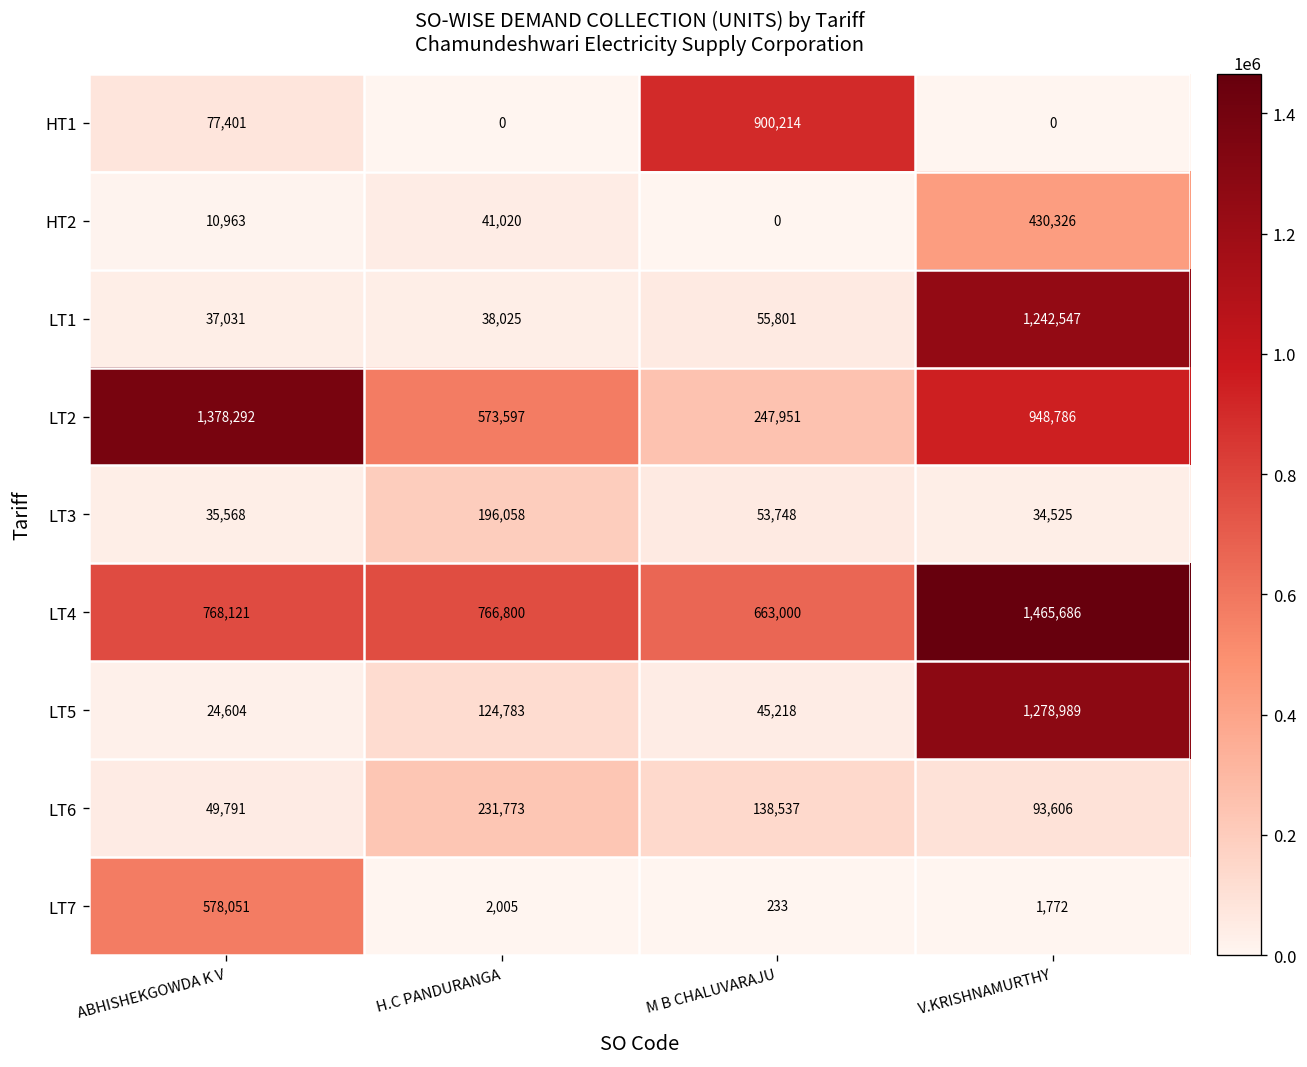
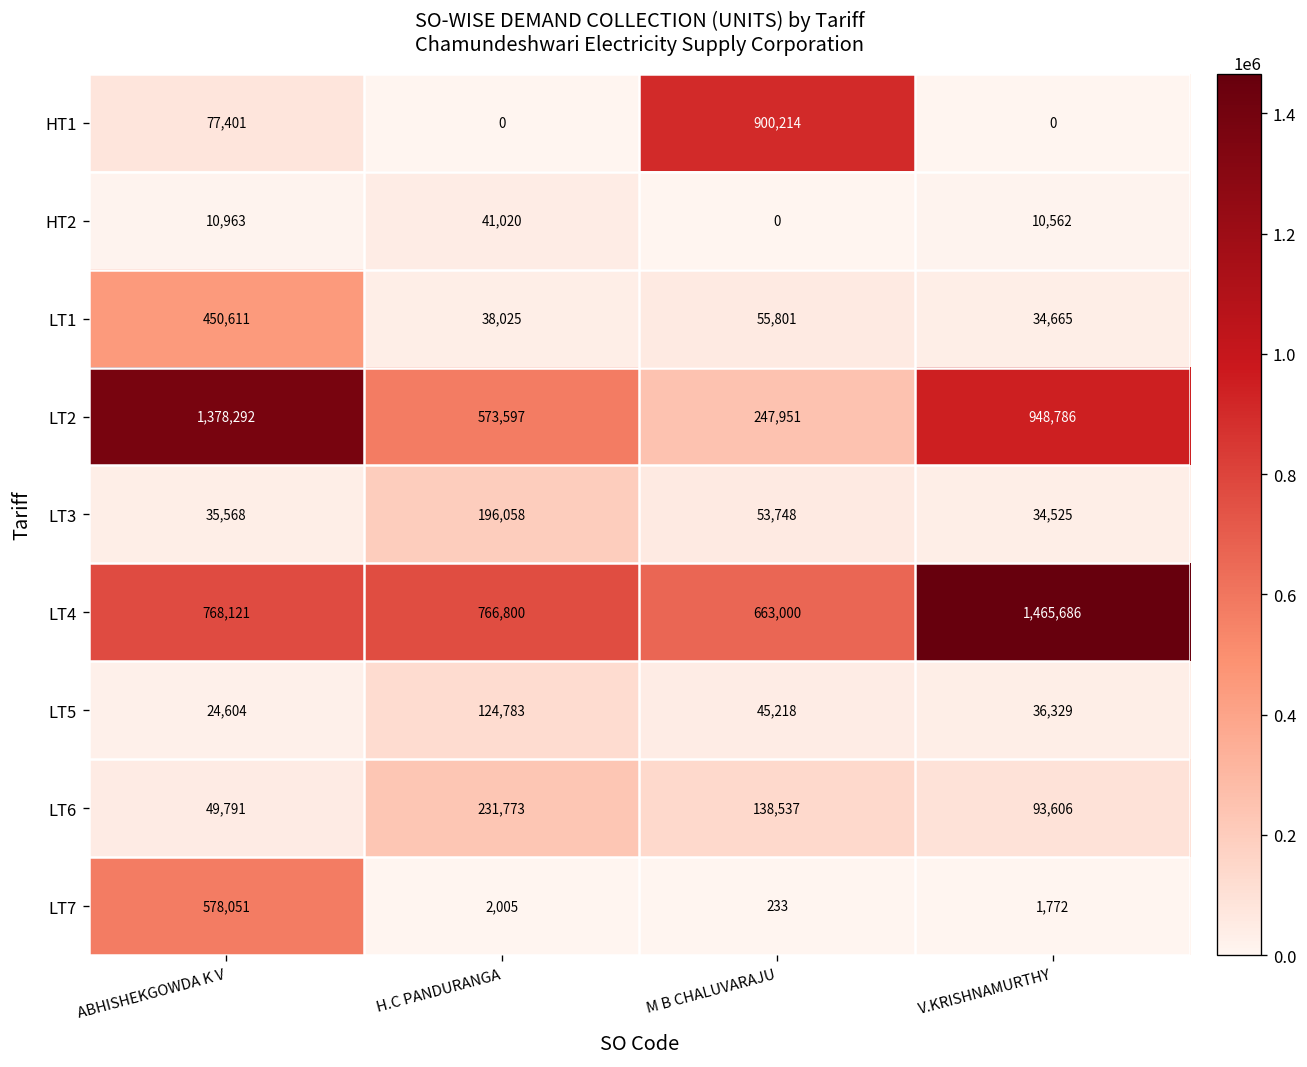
HT2, V.KRISHNAMURTHY: 430,326 -> 10,562
LT1, ABHISHEKGOWDA K V: 37,031 -> 450,611
LT1, V.KRISHNAMURTHY: 1,242,547 -> 34,665
LT5, V.KRISHNAMURTHY: 1,278,989 -> 36,329
